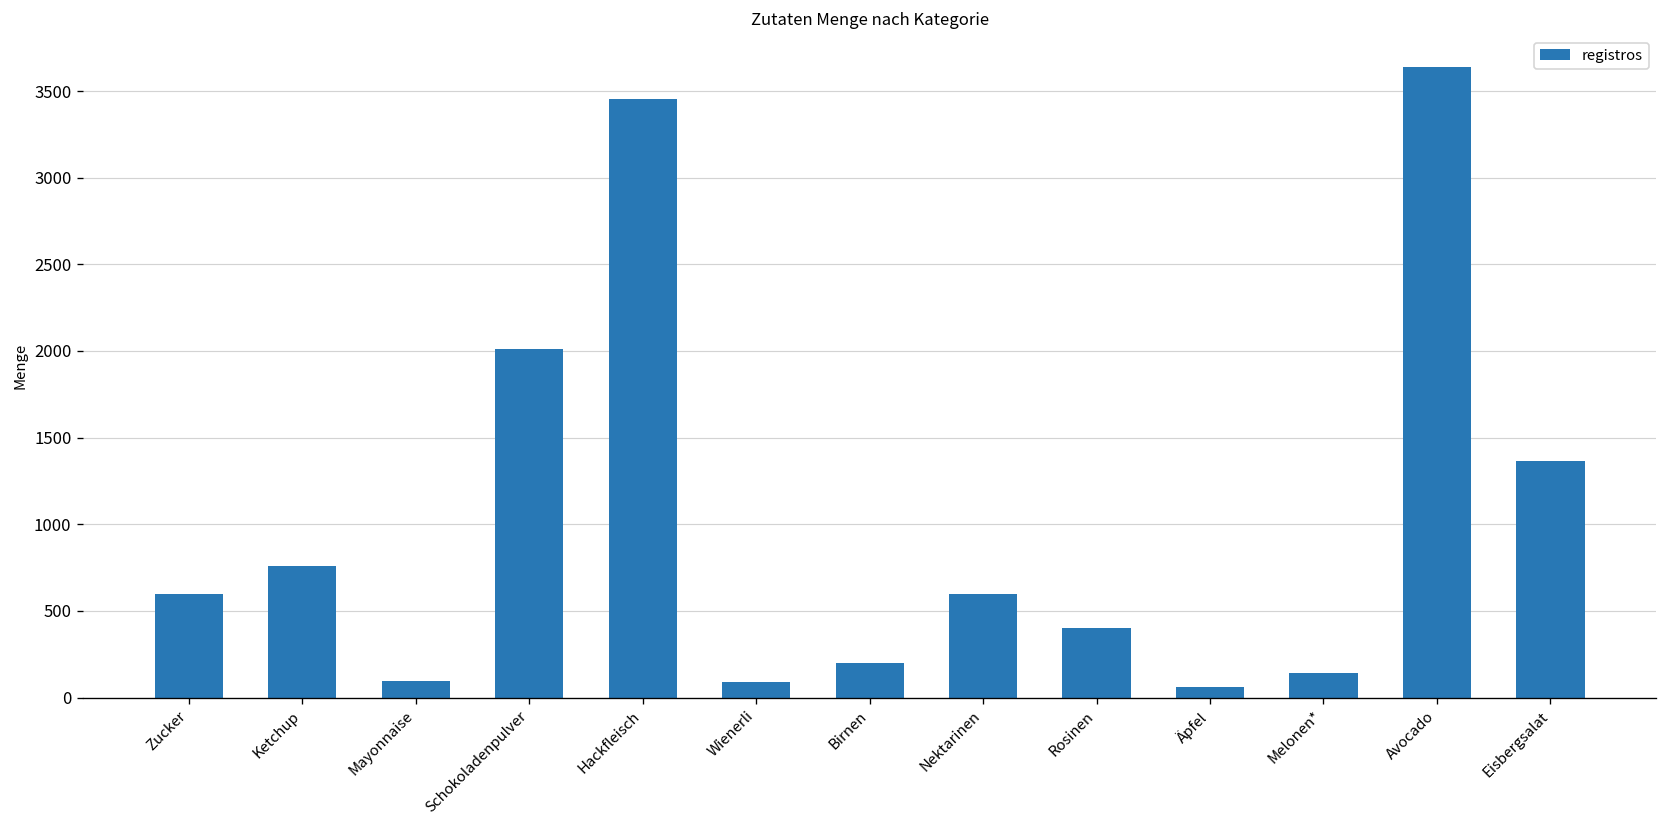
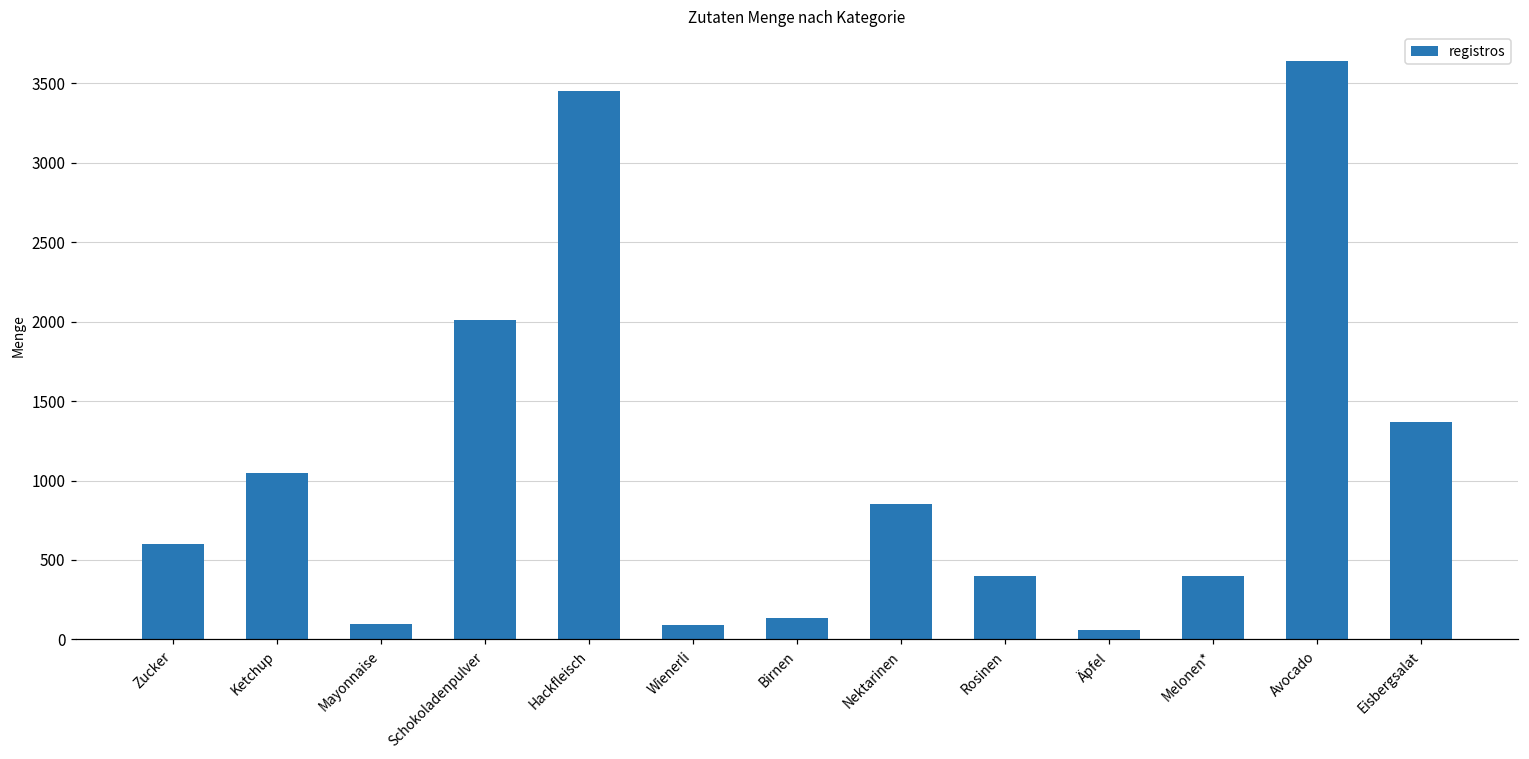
Ketchup: 760 -> 1050
Birnen: 200 -> 130
Nektarinen: 600 -> 850
Melonen*: 140 -> 400
